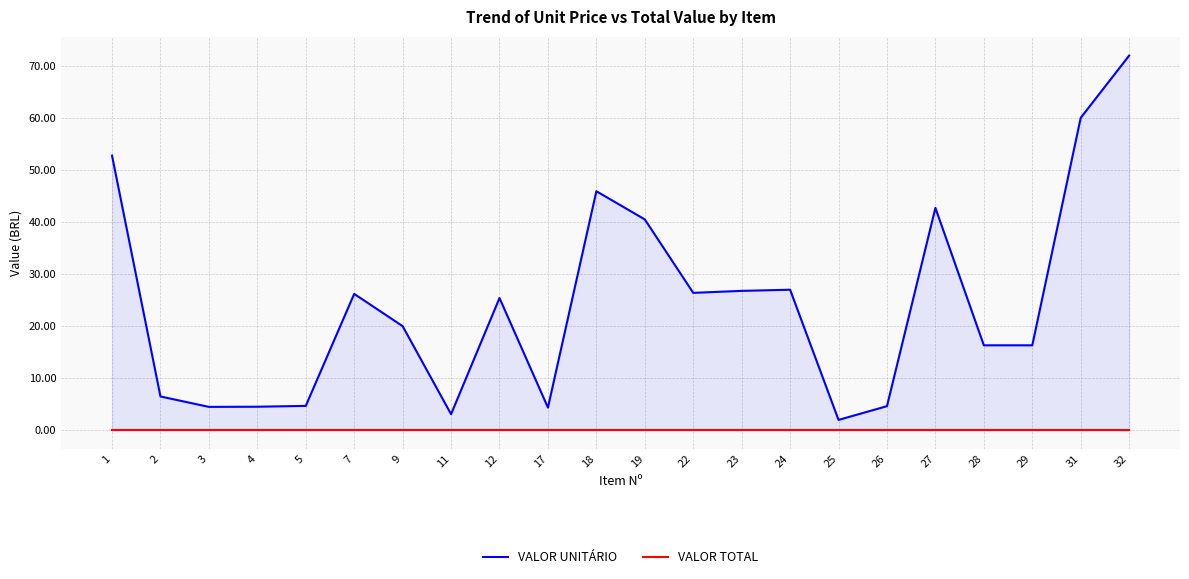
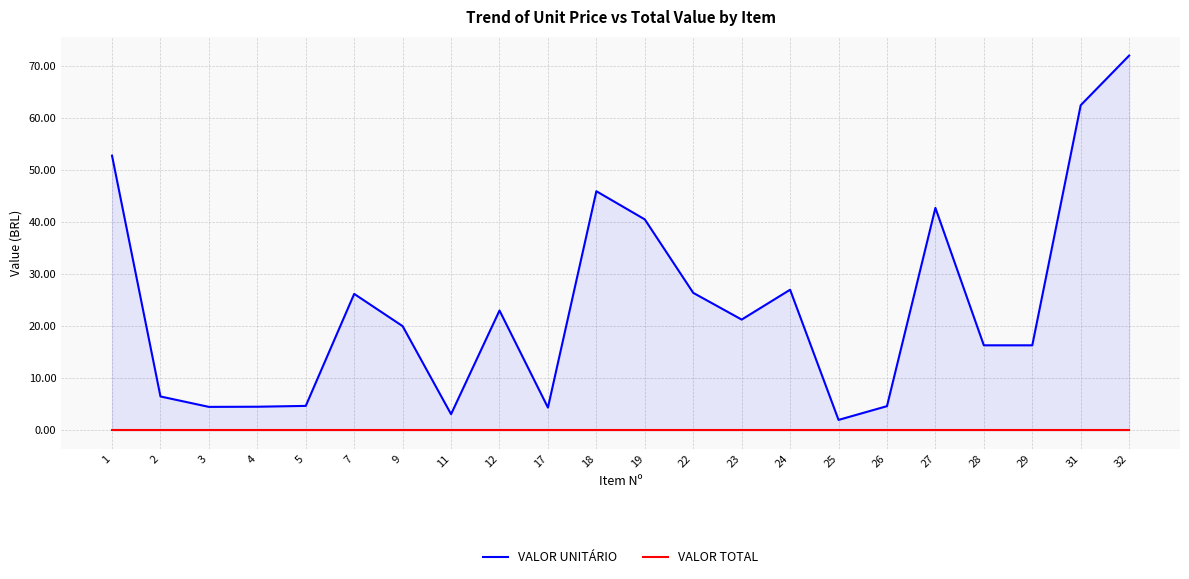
VALOR UNITÁRIO, 12: 25 -> 23
VALOR UNITÁRIO, 23: 27 -> 21
VALOR UNITÁRIO, 31: 60 -> 62
